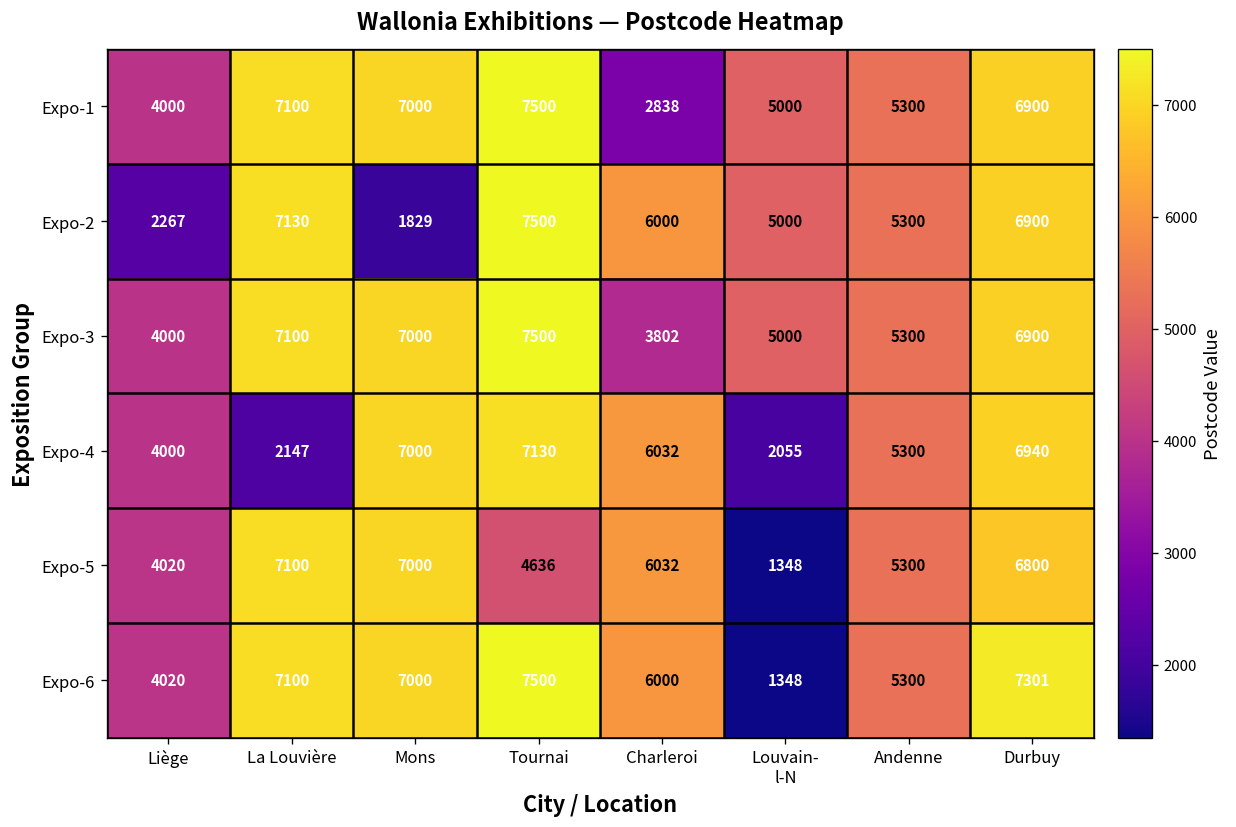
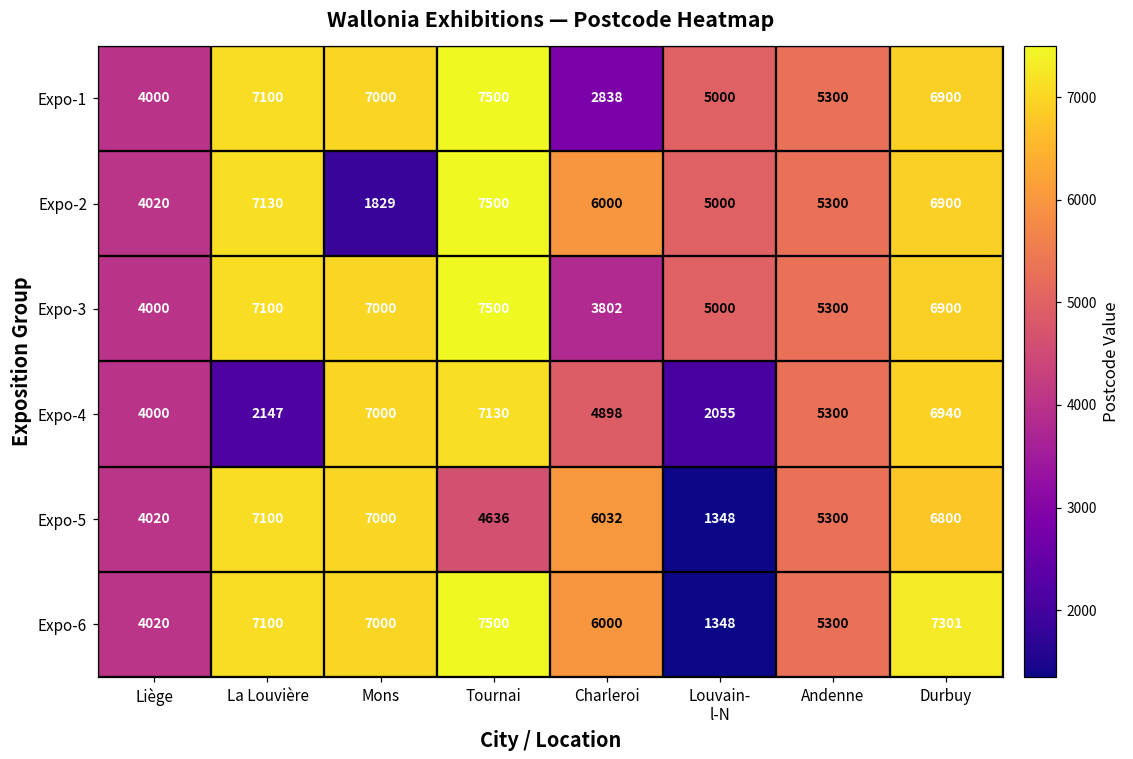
Expo-2, Liège: 2267 -> 4020
Expo-4, Charleroi: 6032 -> 4898
